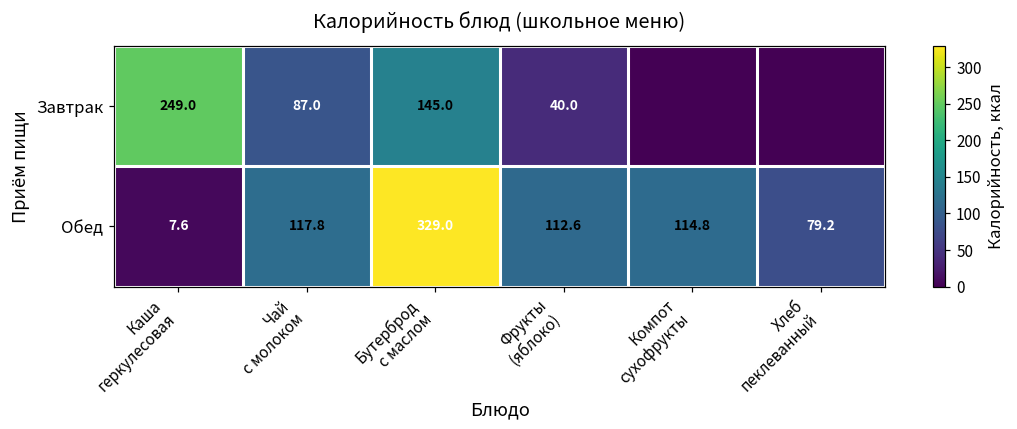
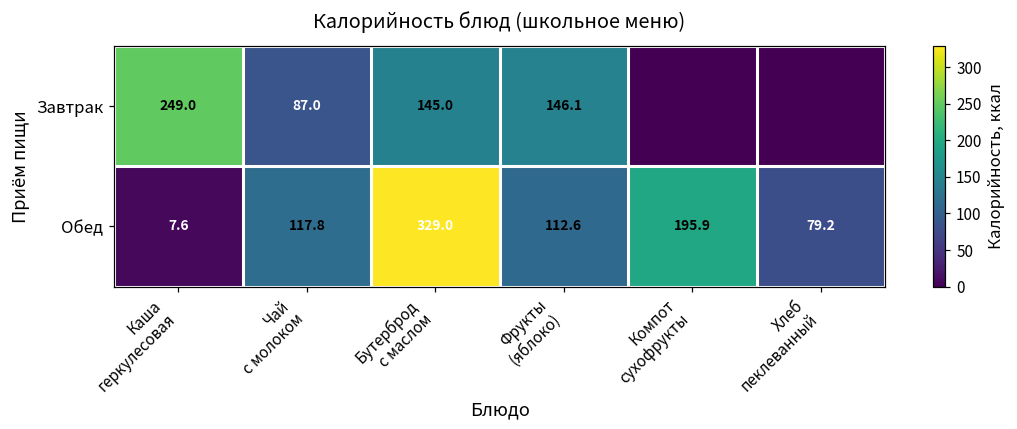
Завтрак, Фрукты (яблоко): 40.0 -> 146.1
Обед, Компот сухофрукты: 114.8 -> 195.9
